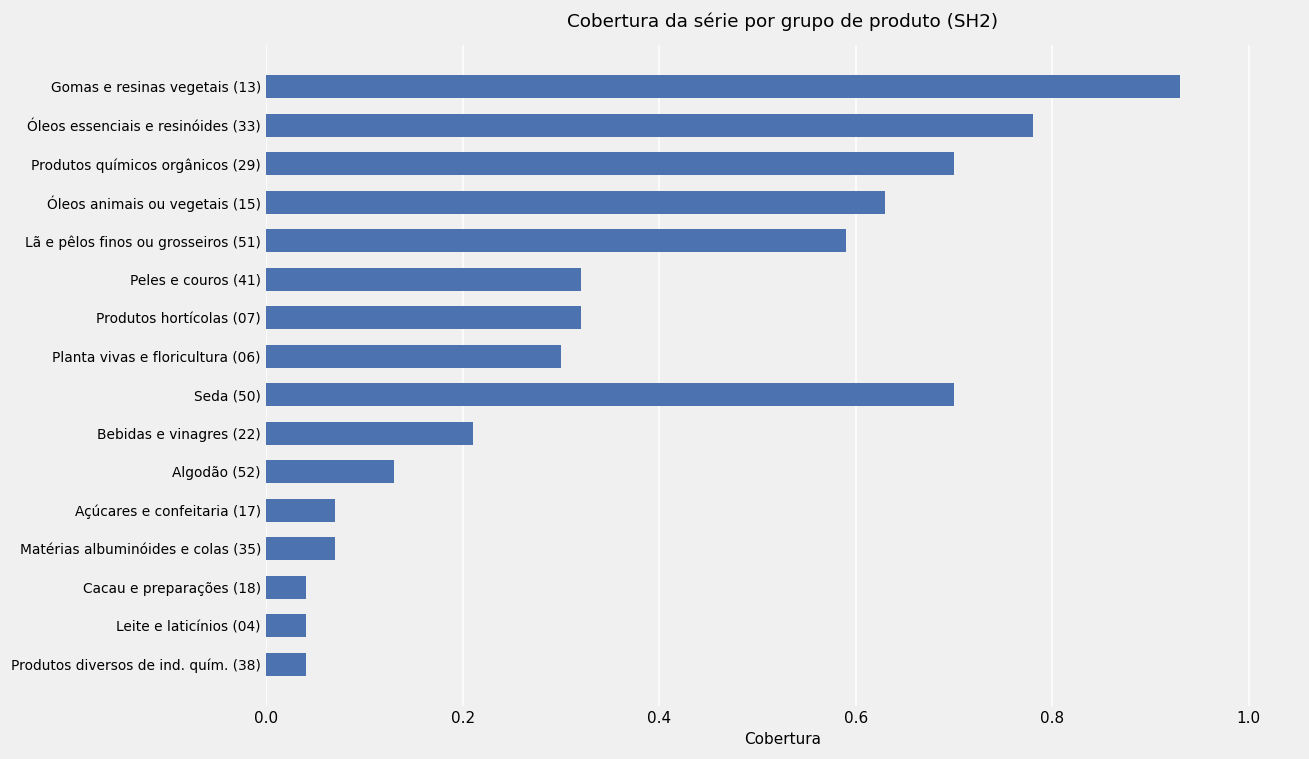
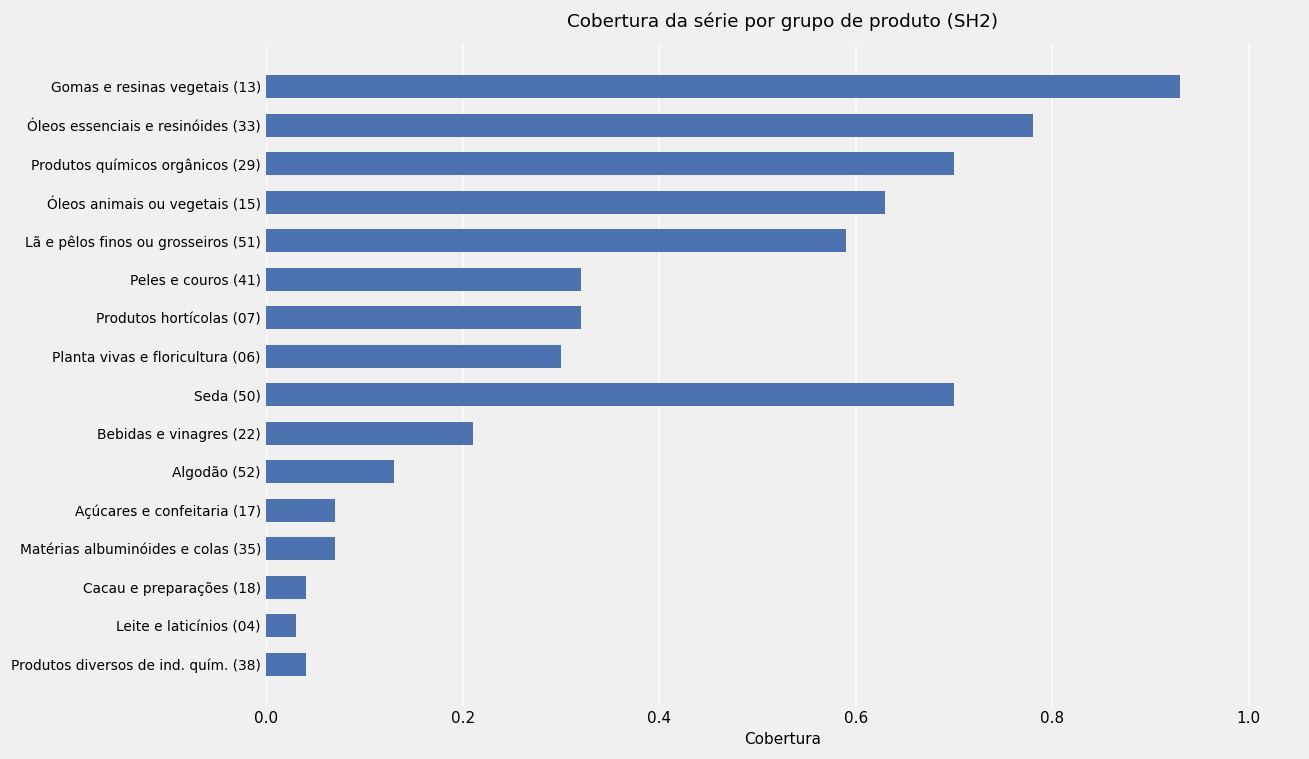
Leite e laticínios (04): 0.04 -> 0.03
